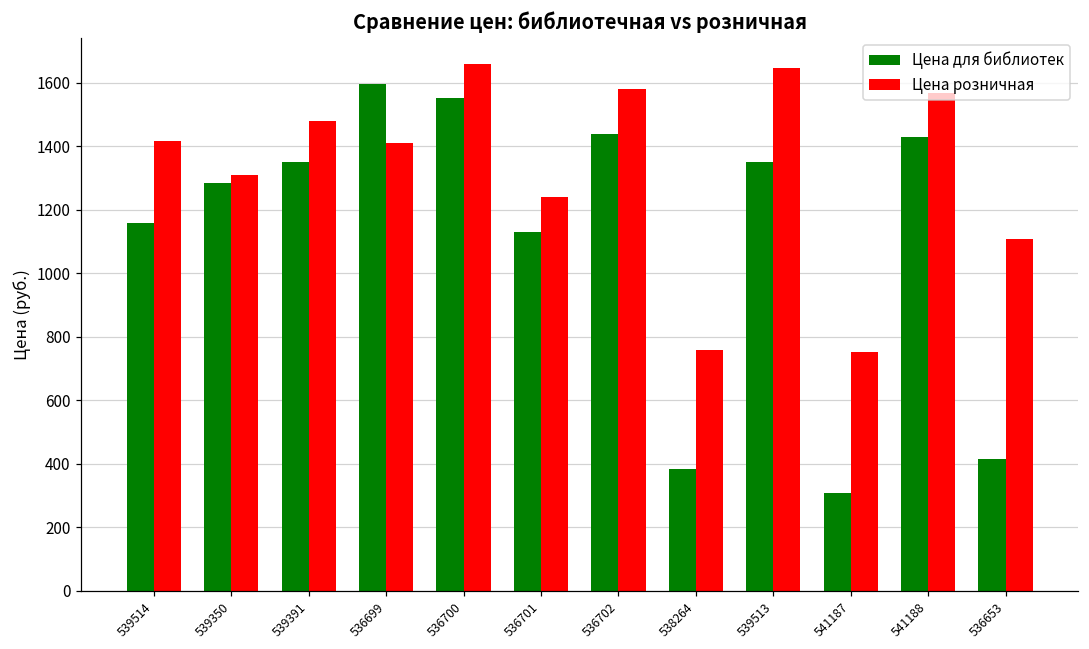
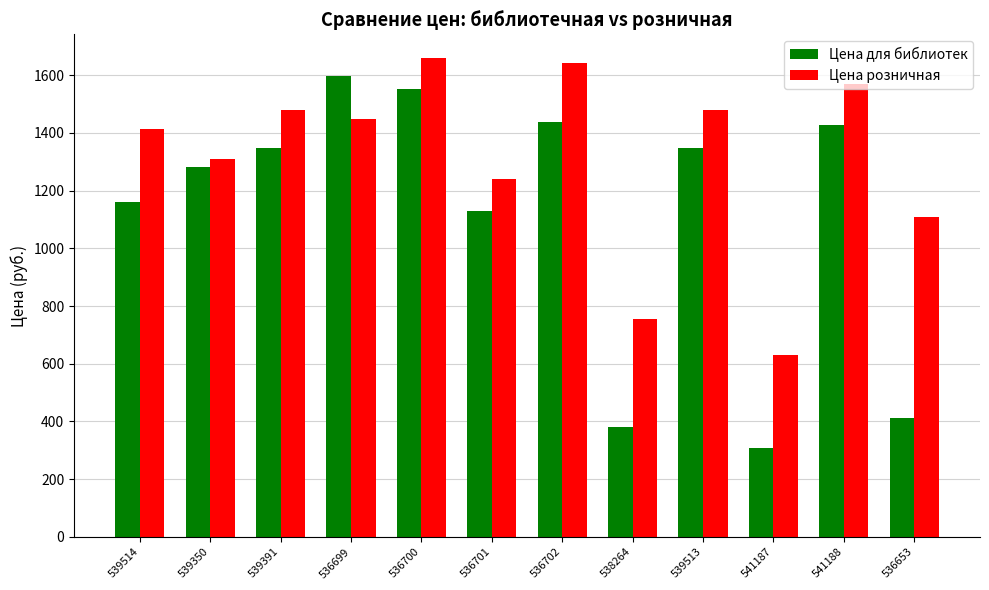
Цена розничная, 536699: 1410 -> 1450
Цена розничная, 536702: 1580 -> 1640
Цена розничная, 539513: 1650 -> 1480
Цена розничная, 541187: 750 -> 630
